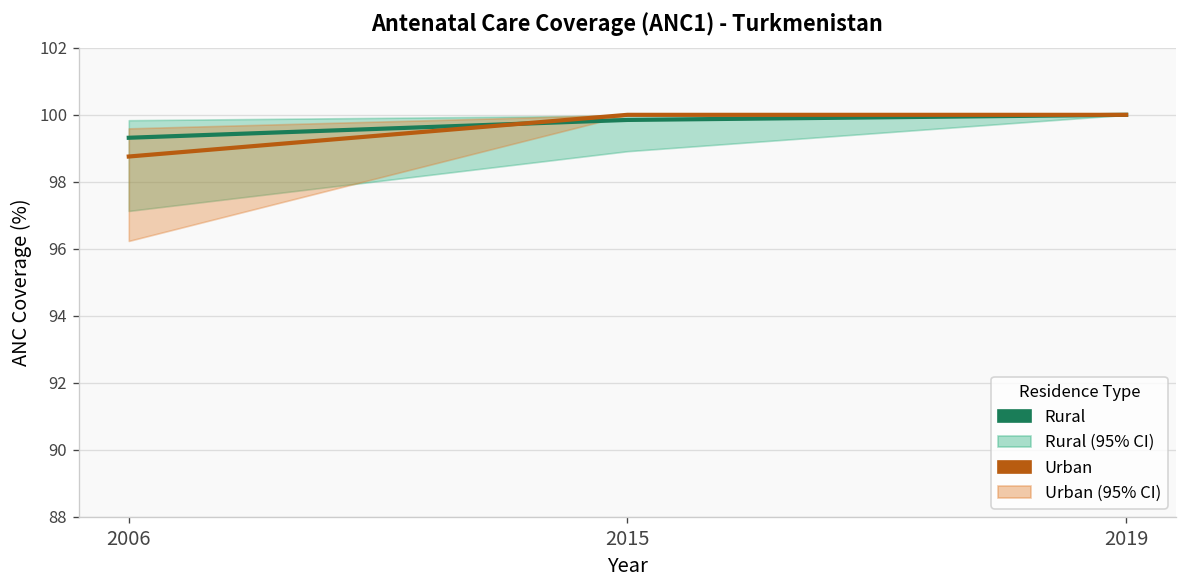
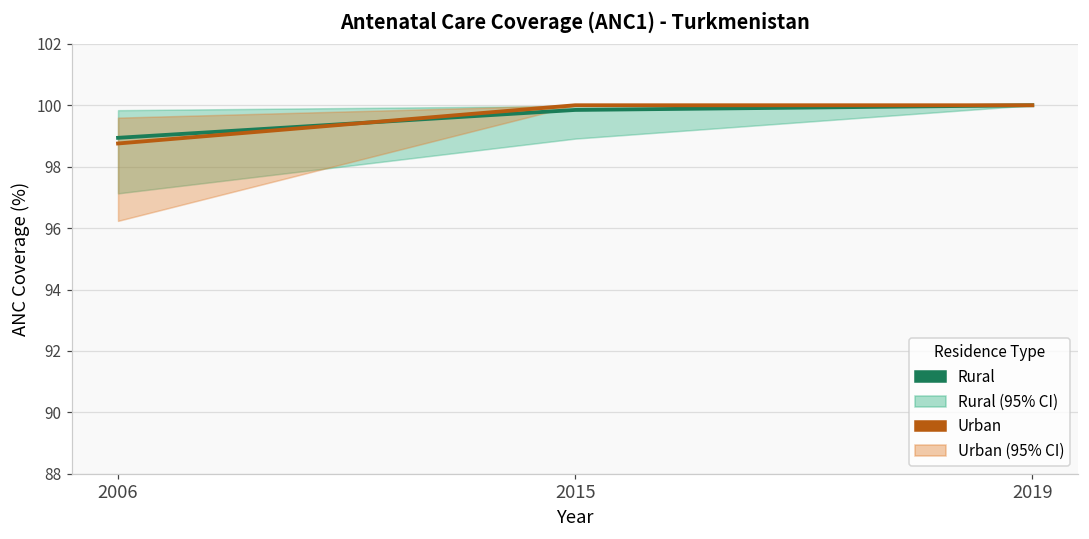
Rural, 2006: 99.3 -> 98.9
